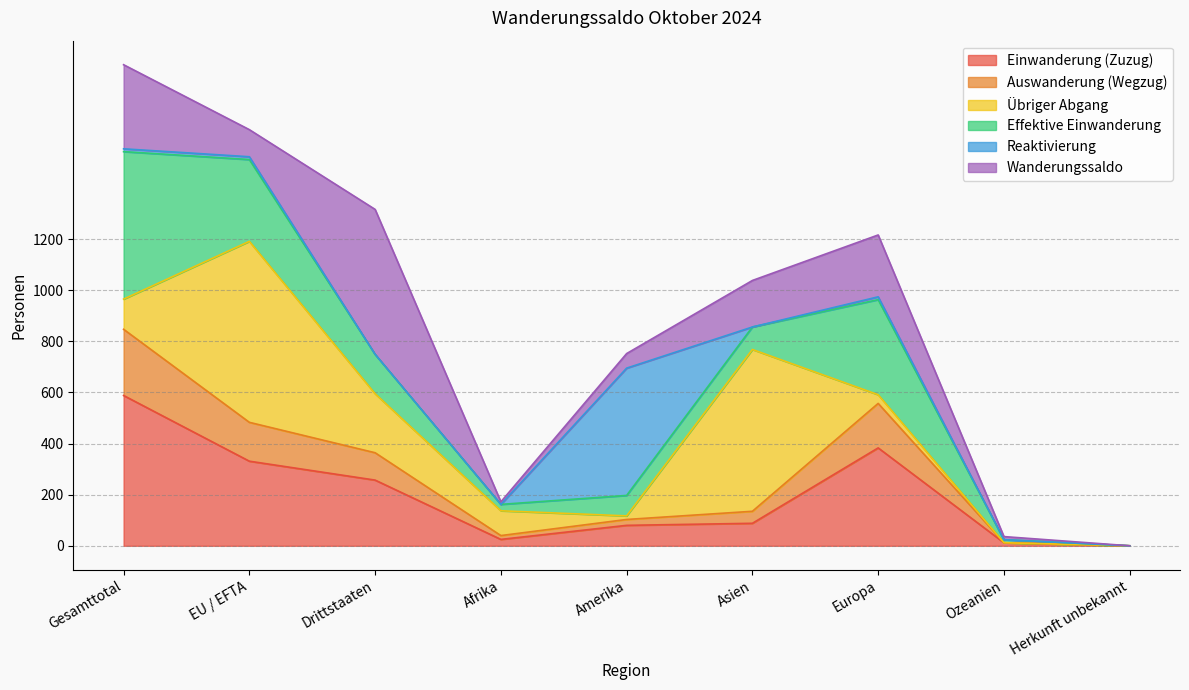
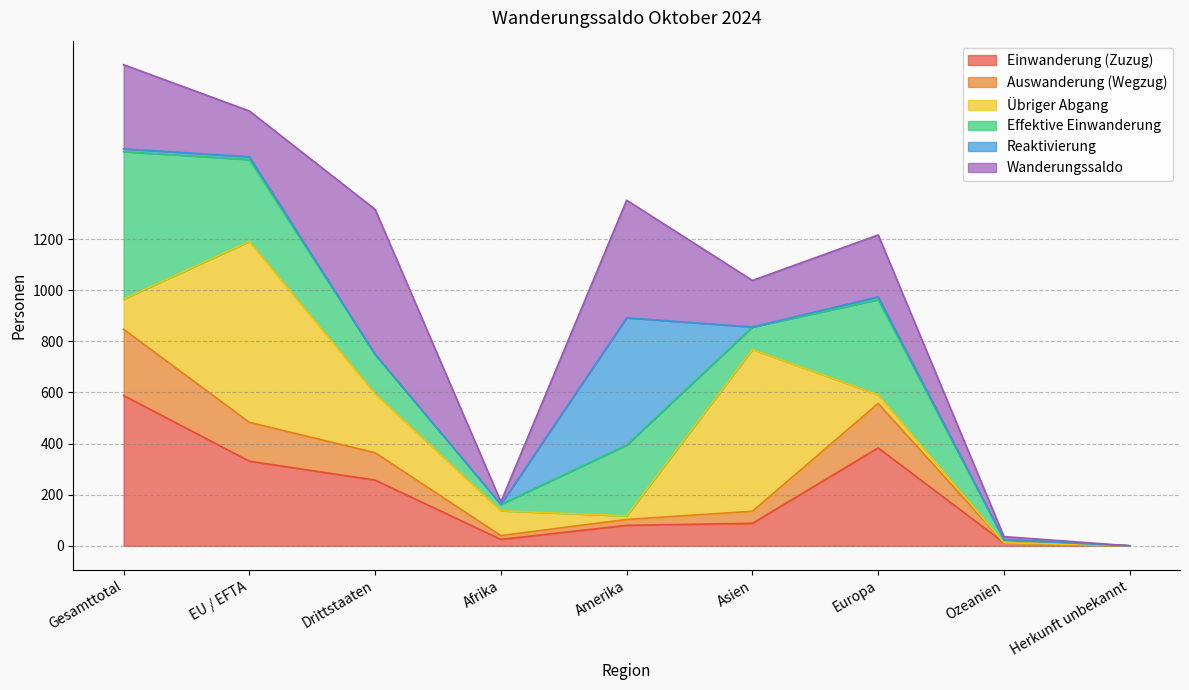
Wanderungssaldo, EU / EFTA: 110 -> 180
Effektive Einwanderung, Amerika: 80 -> 280
Wanderungssaldo, Amerika: 60 -> 460
